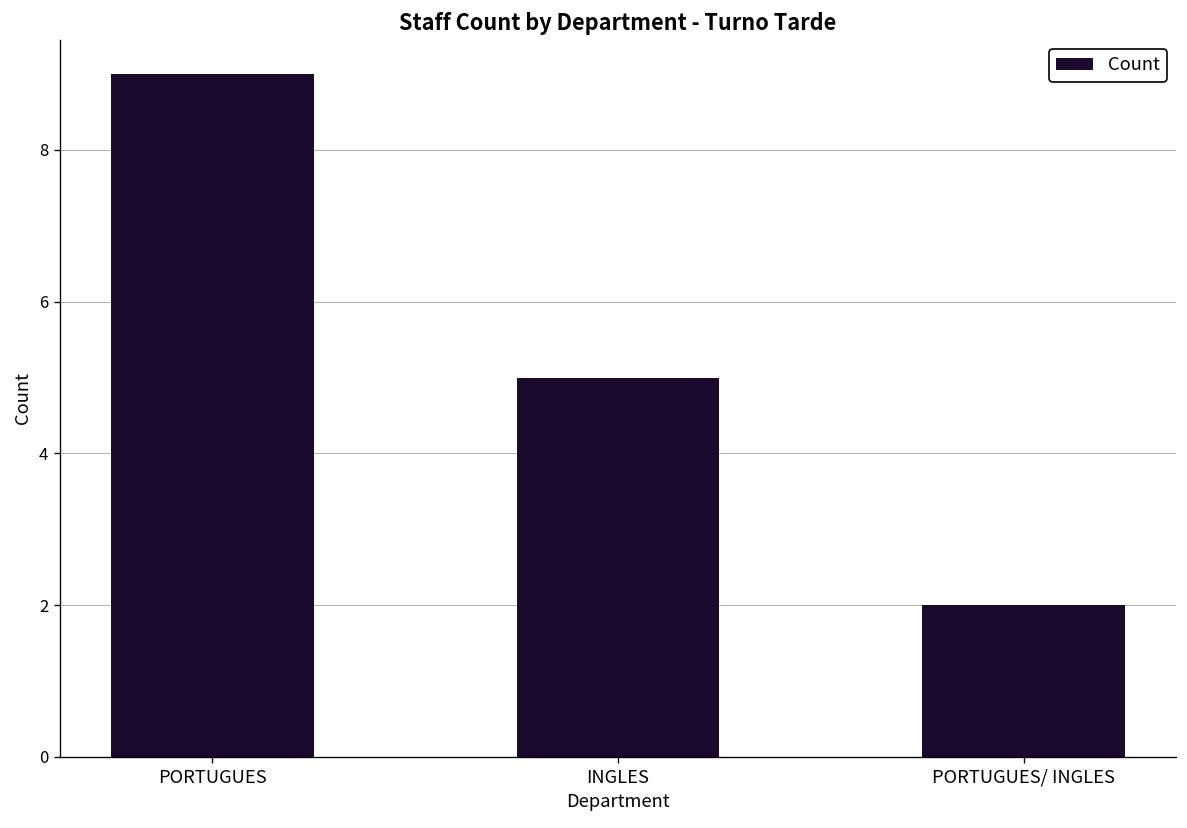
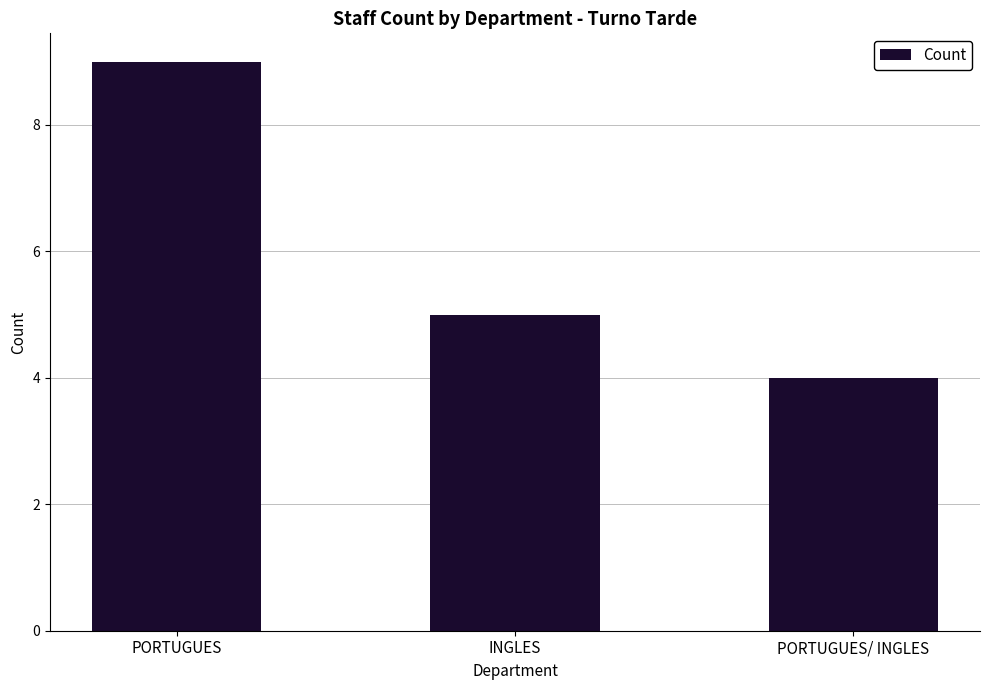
PORTUGUES/ INGLES: 2 -> 4
